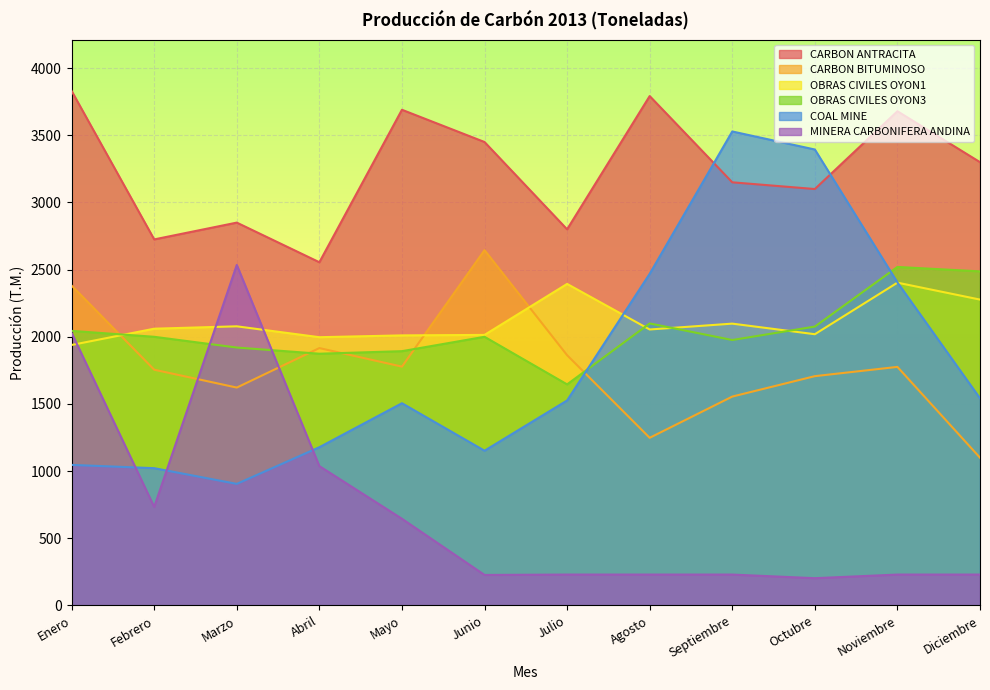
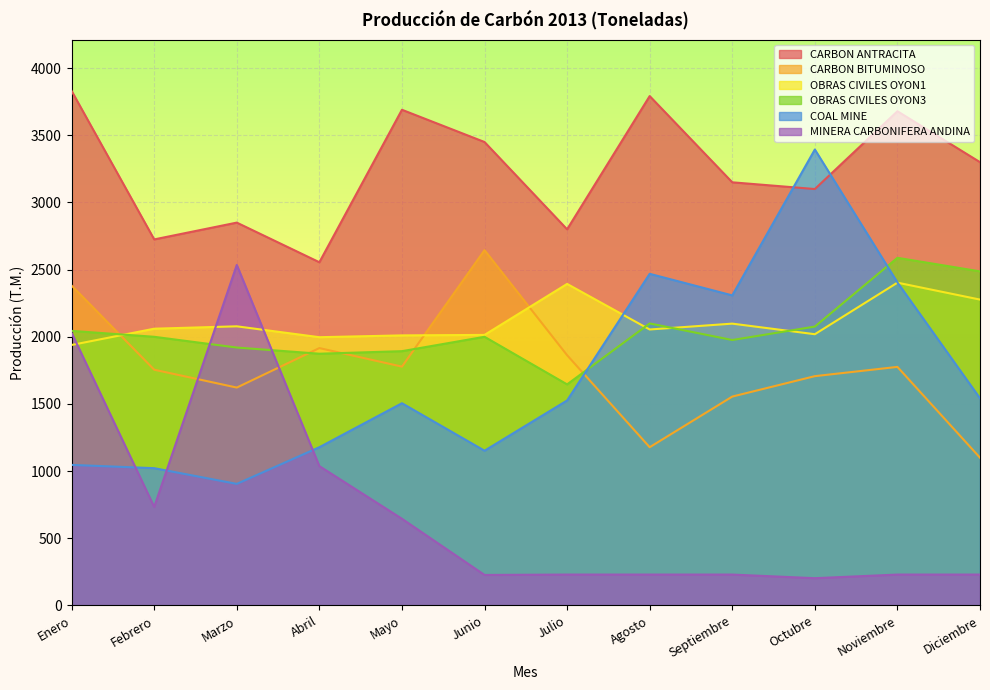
CARBON BITUMINOSO, Agosto: 1250 -> 1180
COAL MINE, Septiembre: 3530 -> 2310
OBRAS CIVILES OYON3, Noviembre: 2520 -> 2590
